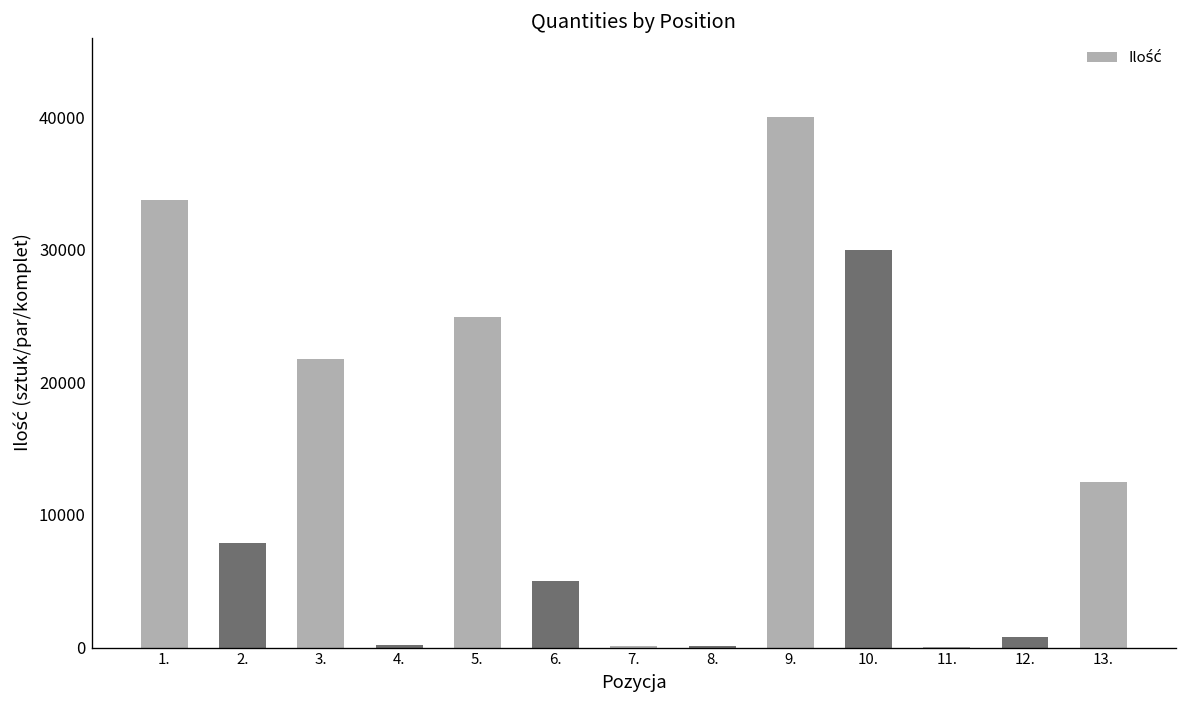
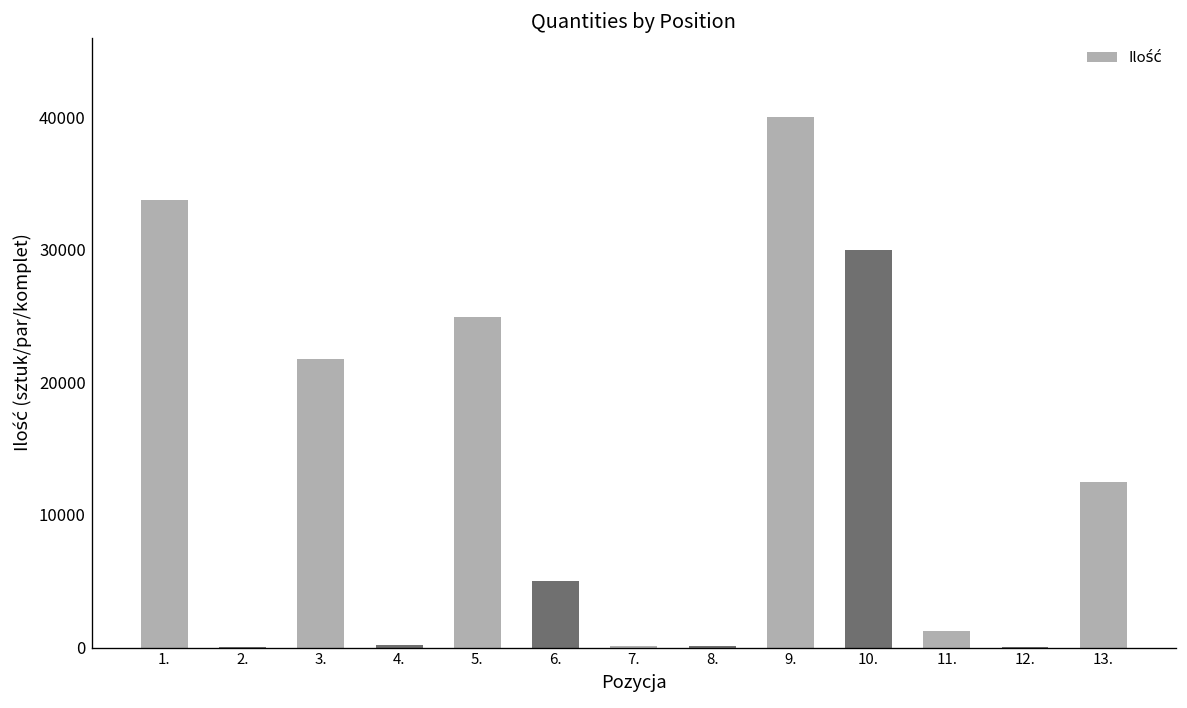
2.: 7900 -> 0
11.: 0 -> 1200
12.: 800 -> 0
